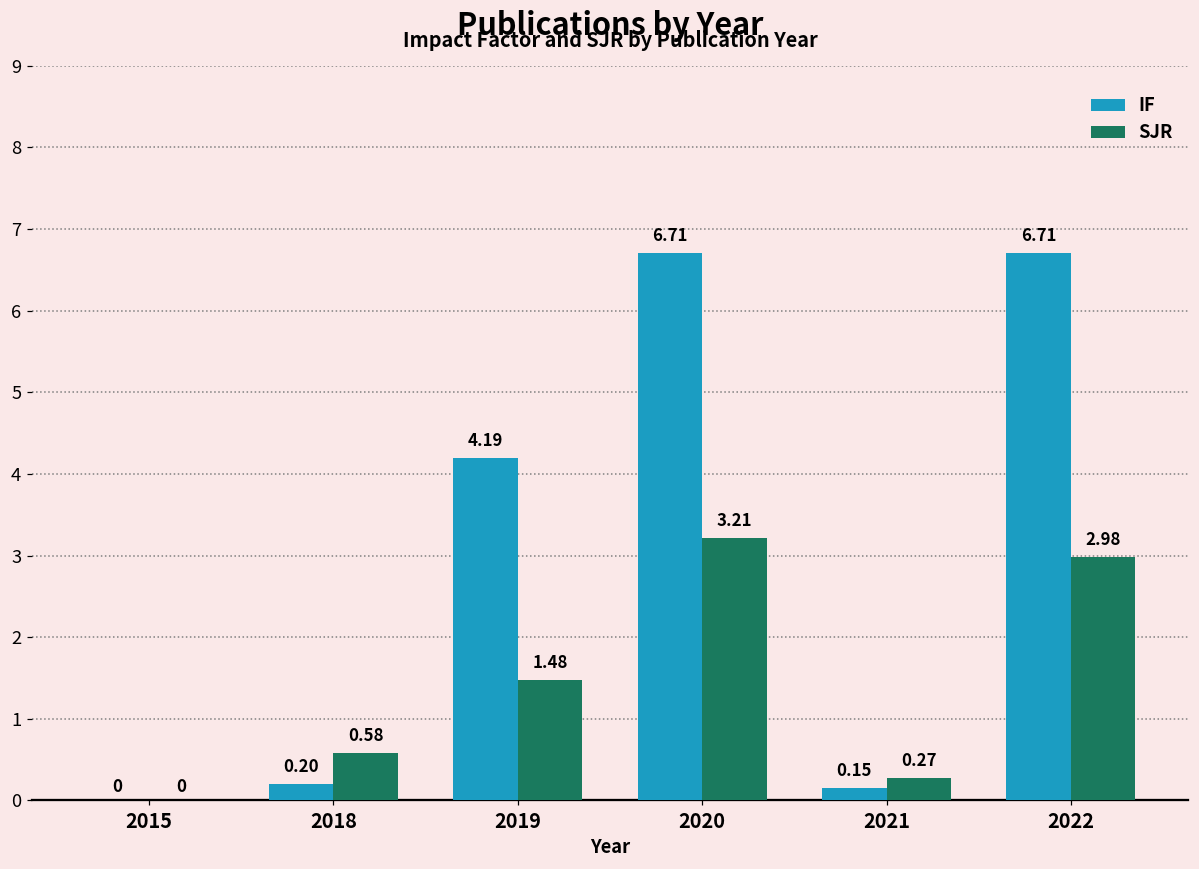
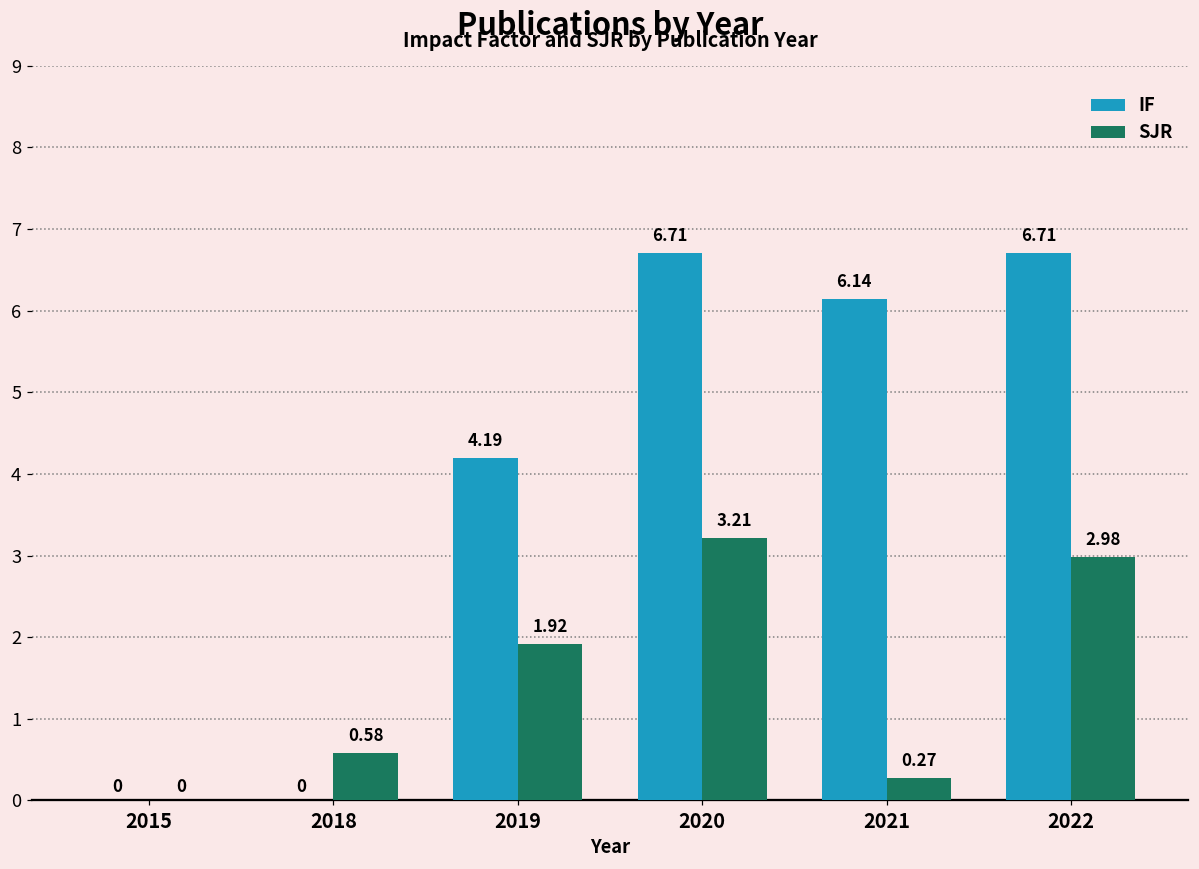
IF, 2018: 0.20 -> 0
SJR, 2019: 1.48 -> 1.92
IF, 2021: 0.15 -> 6.14
